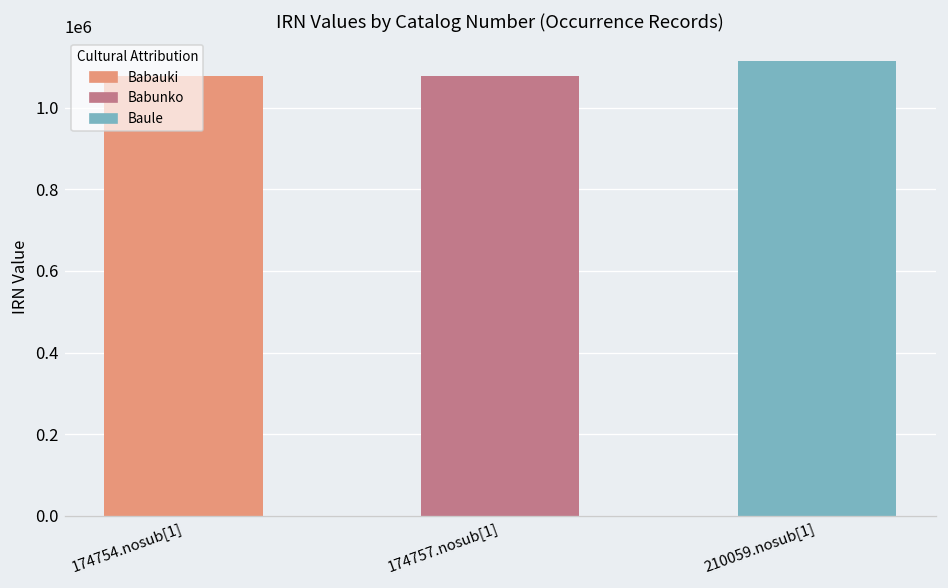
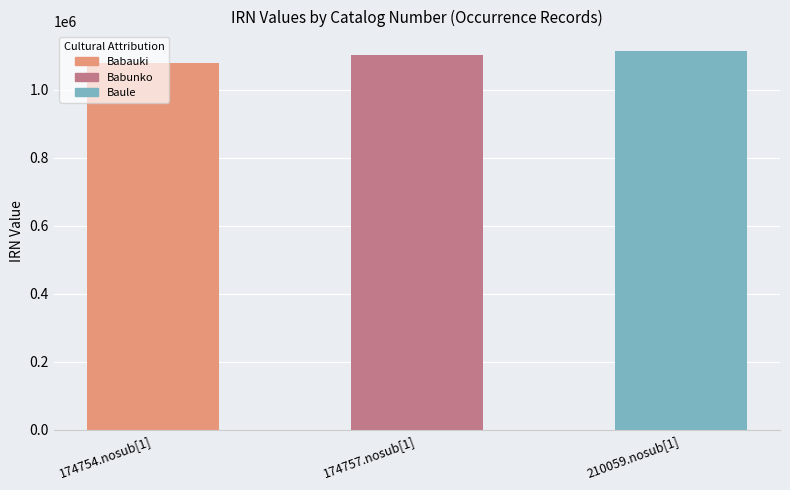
174757.nosub[1]: 1080000 -> 1100000
